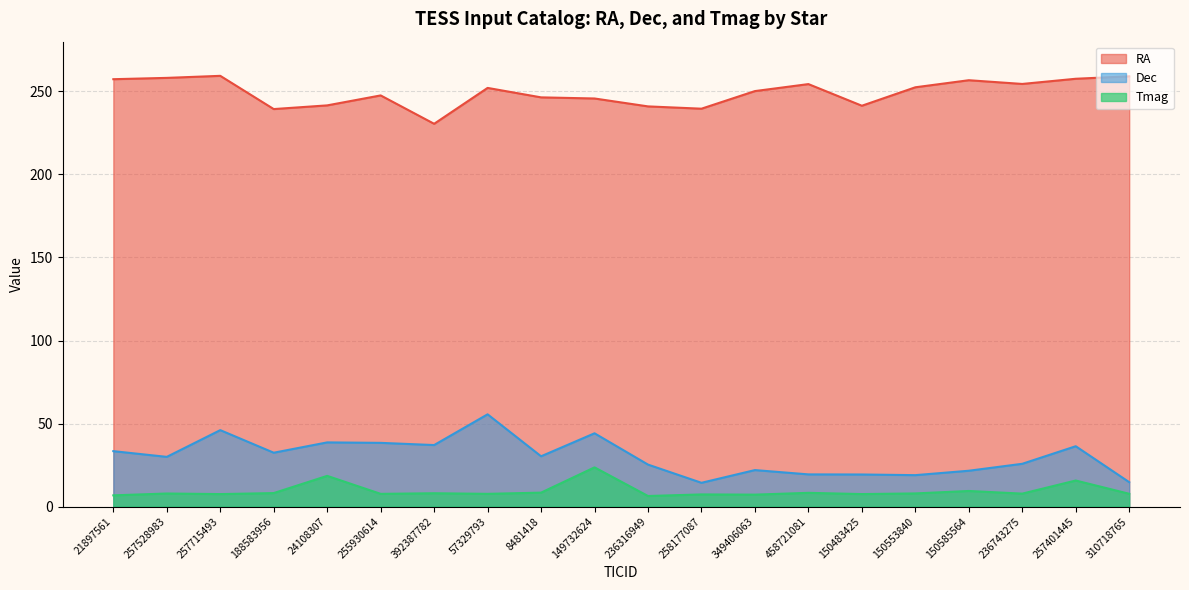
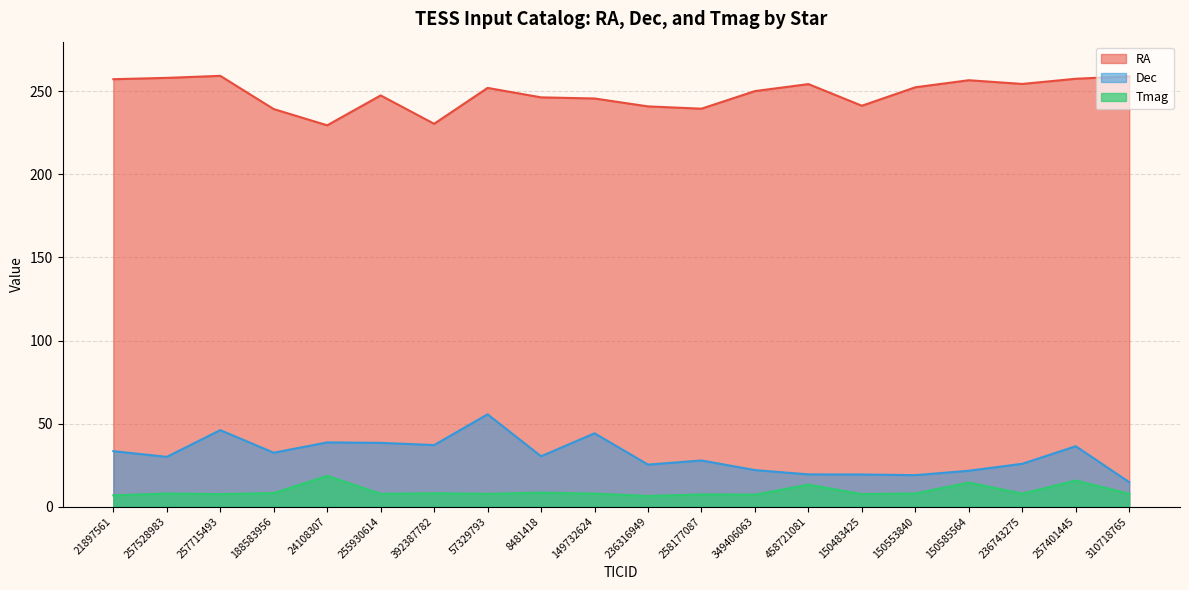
RA, 24108307: 242 -> 230
Tmag, 149732624: 24 -> 8
Dec, 258177087: 14 -> 28
Tmag, 458721081: 8 -> 13
Tmag, 150585564: 9 -> 14
